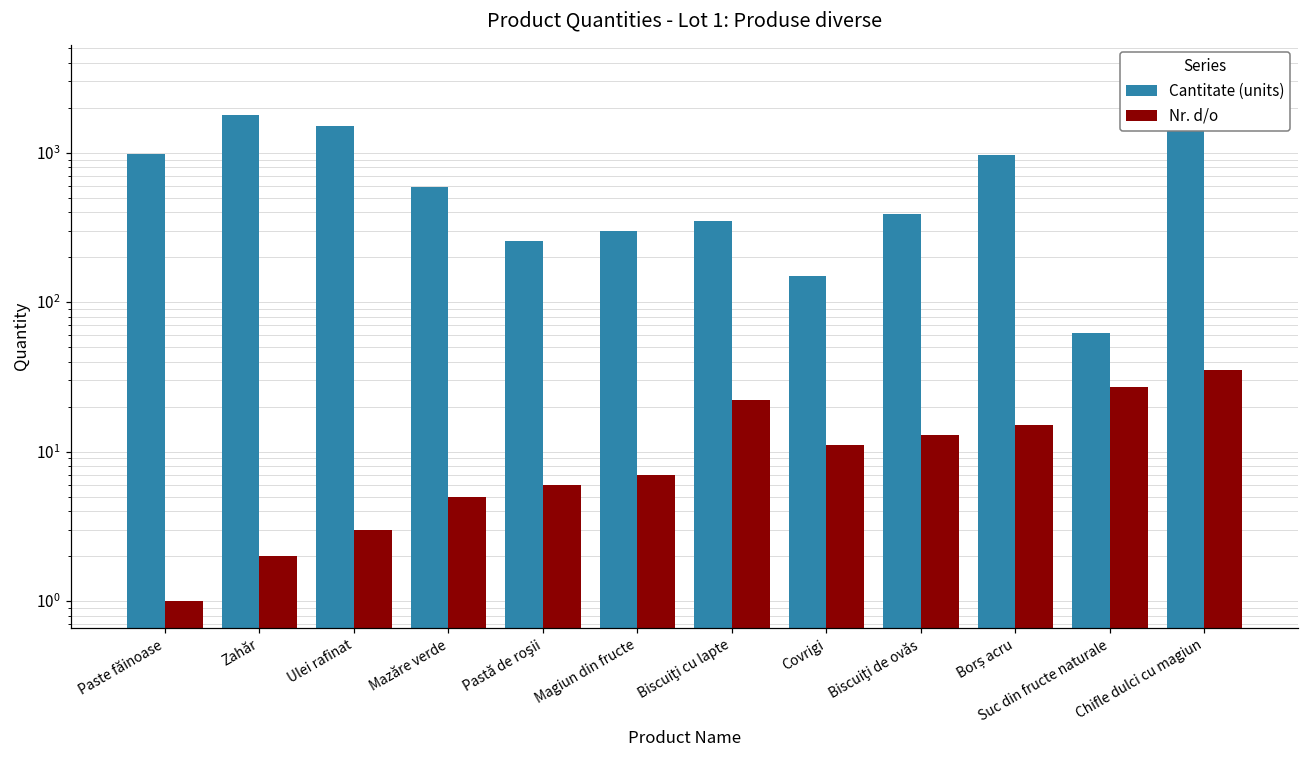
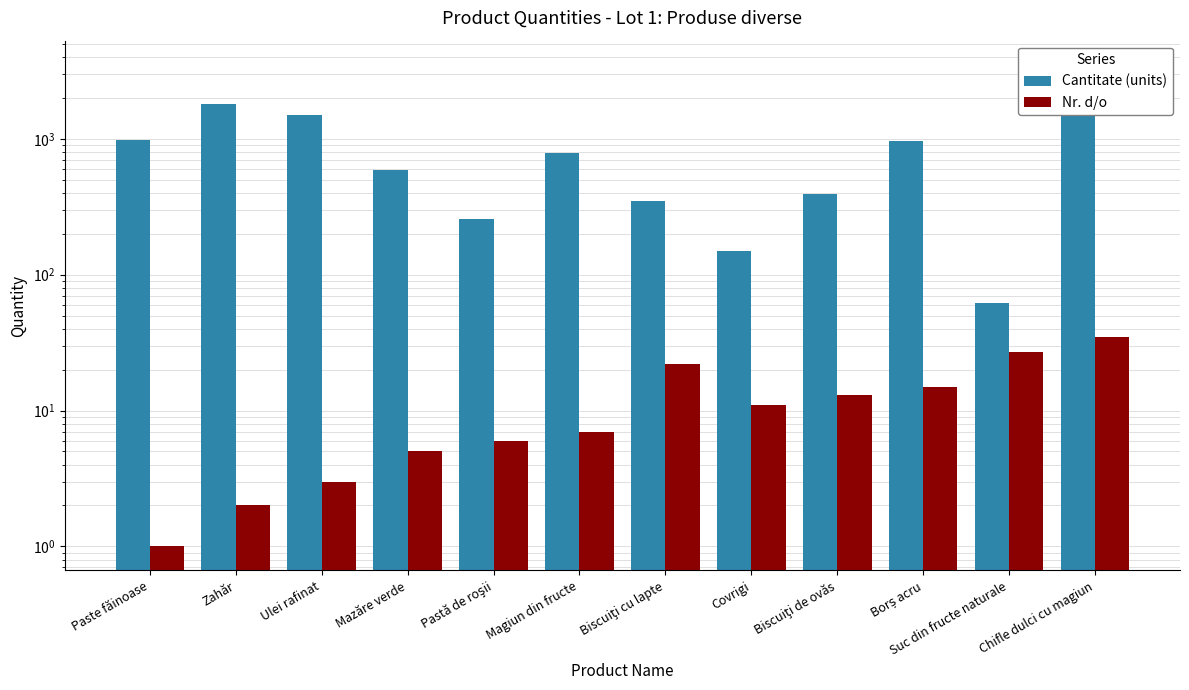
Cantitate (units), Magiun din fructe: 300 -> 800
